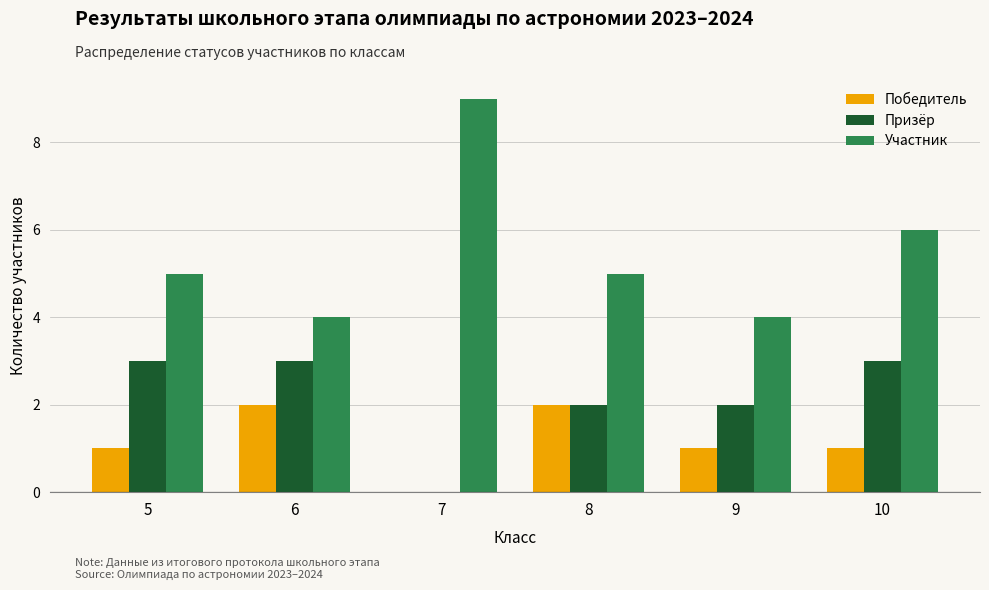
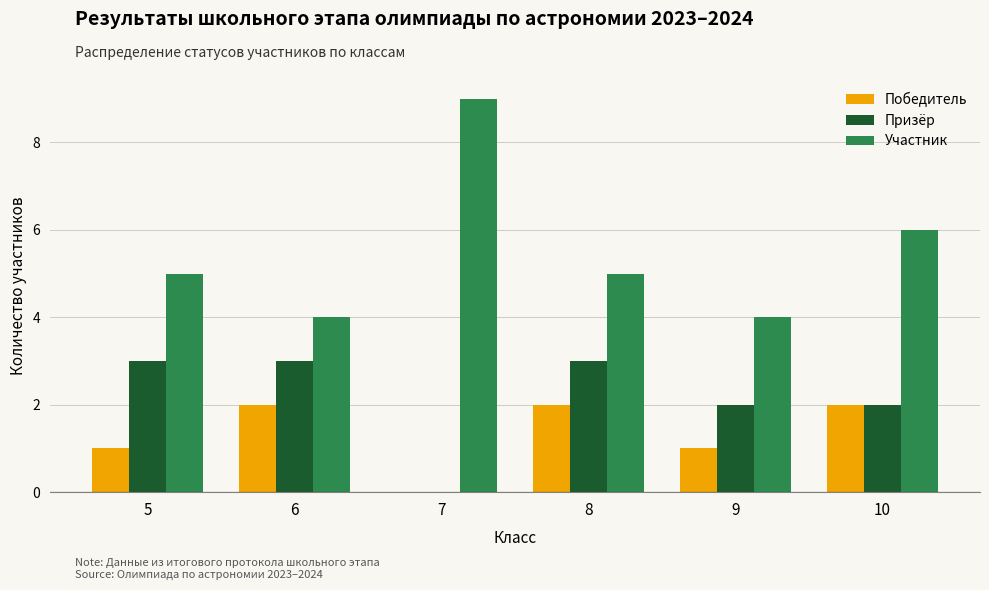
Призёр, 8: 2 -> 3
Победитель, 10: 1 -> 2
Призёр, 10: 3 -> 2
